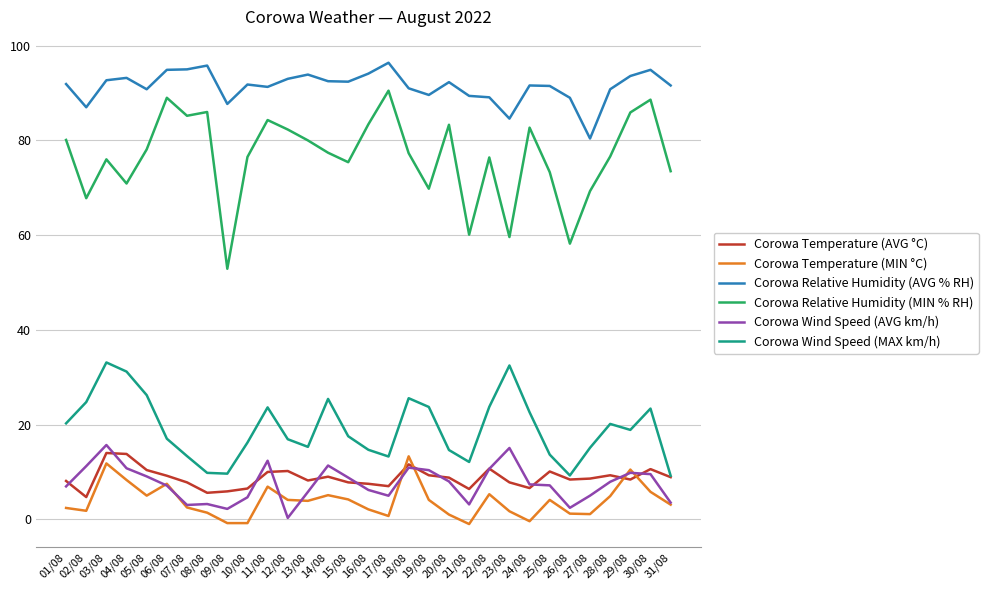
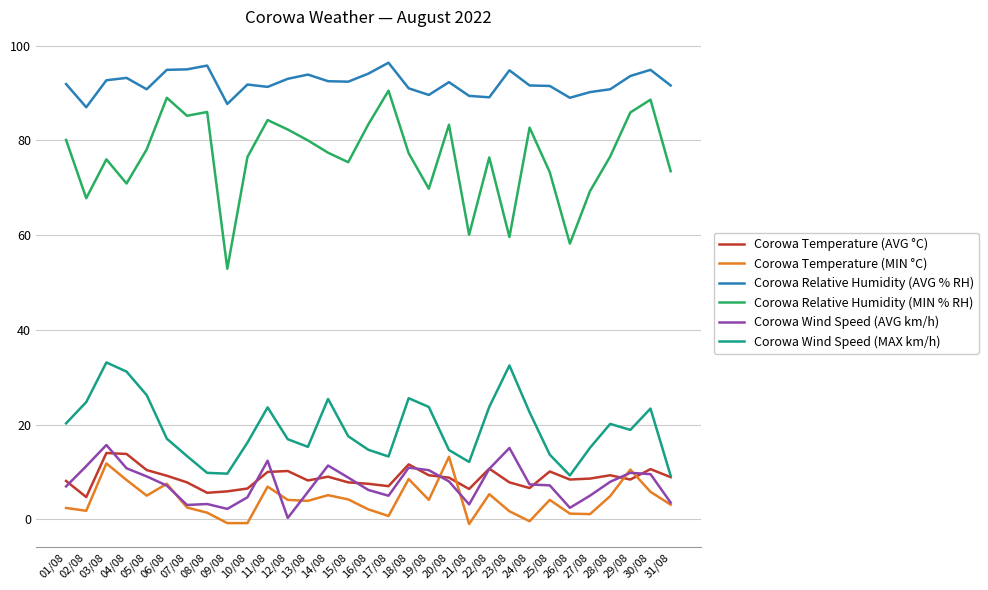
Corowa Temperature (MIN °C), 18/08: 13 -> 9
Corowa Temperature (MIN °C), 20/08: 1 -> 13
Corowa Relative Humidity (AVG % RH), 23/08: 85 -> 95
Corowa Relative Humidity (AVG % RH), 27/08: 80 -> 90
